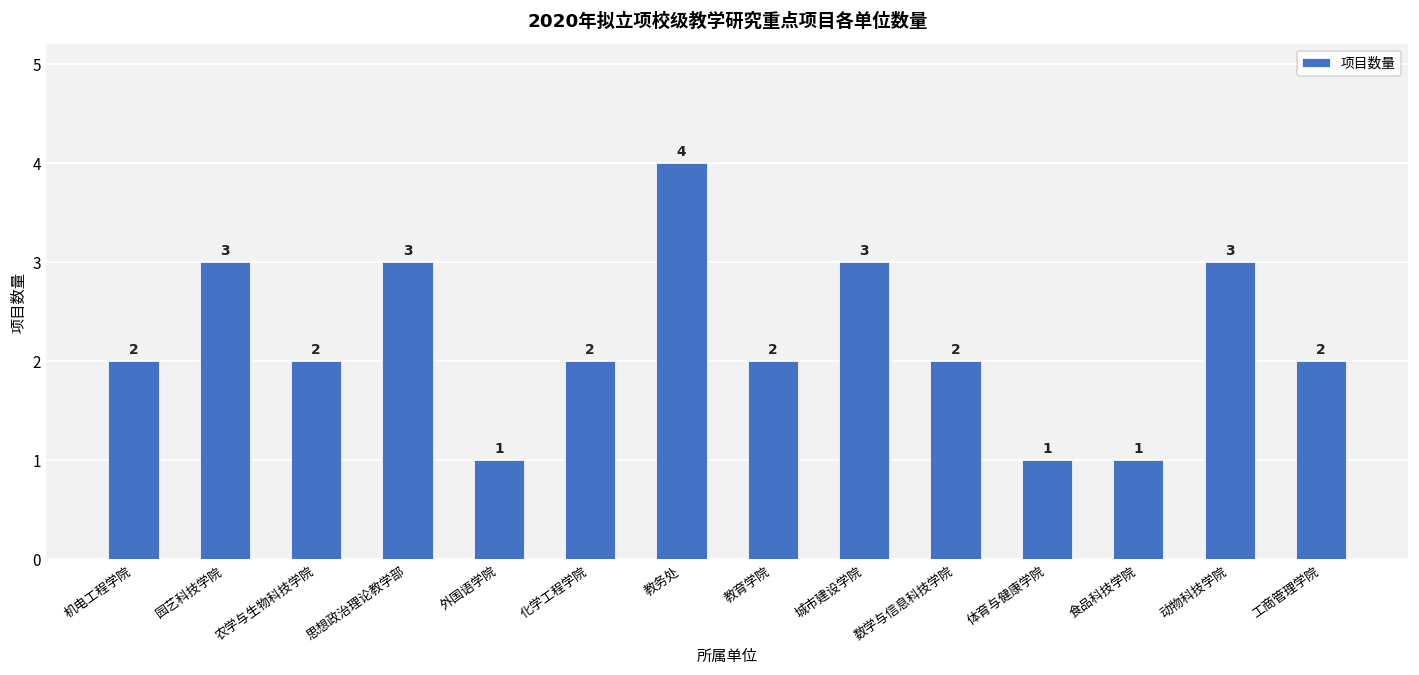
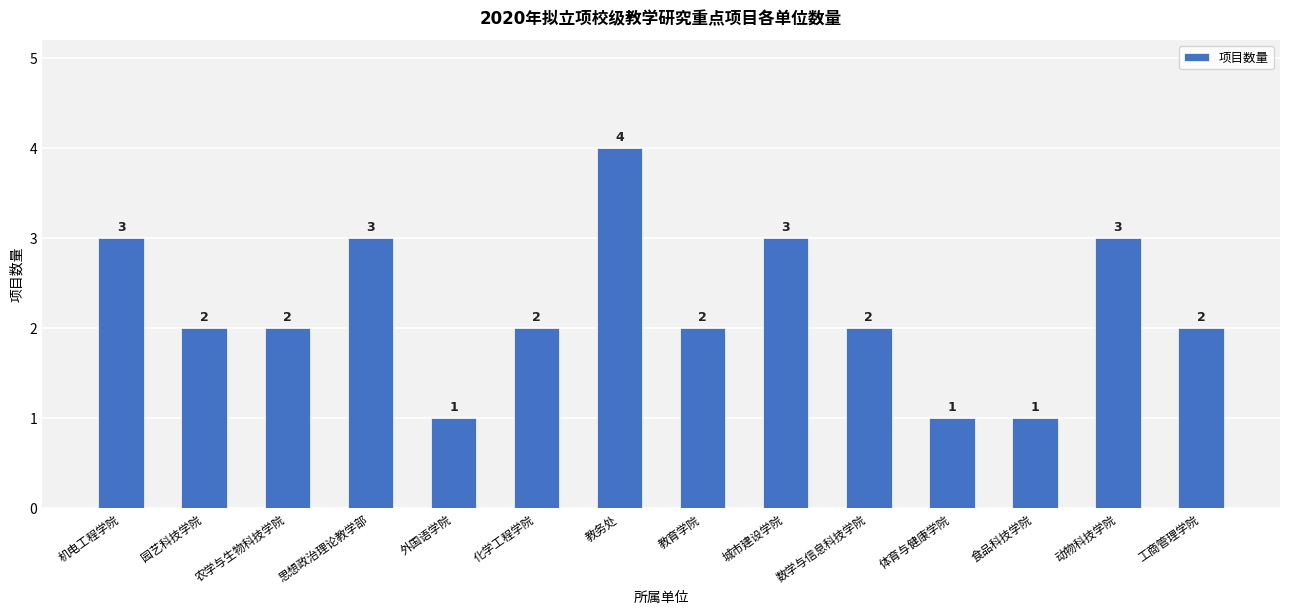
机电工程学院: 2 -> 3
园艺科技学院: 3 -> 2
